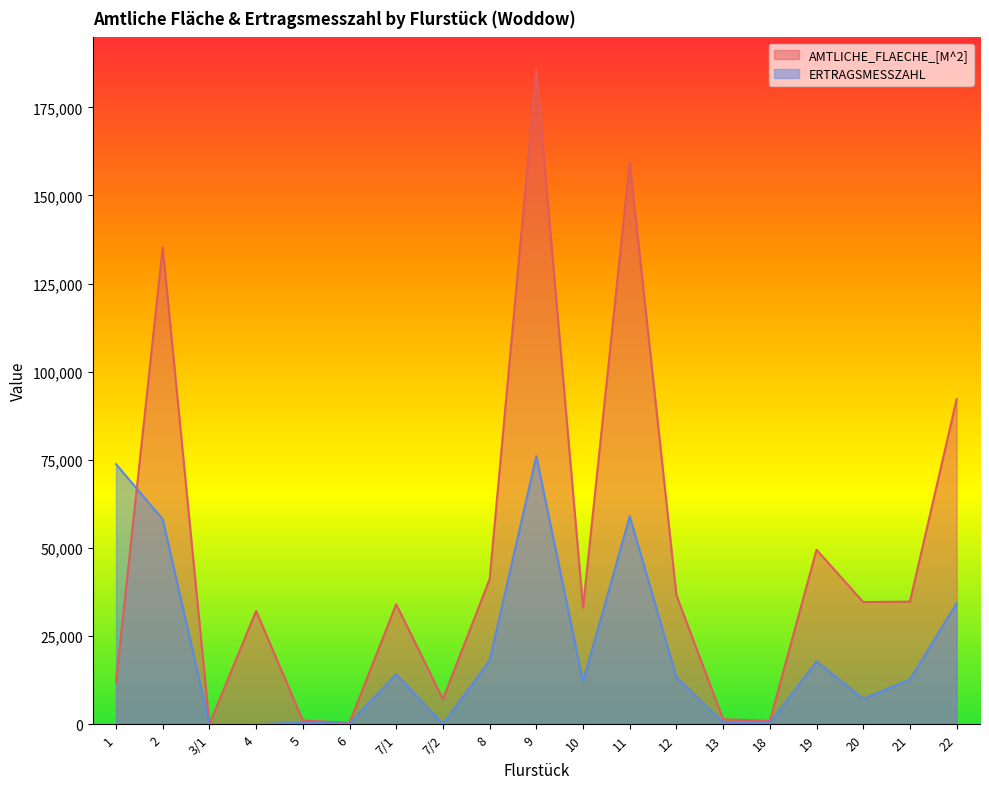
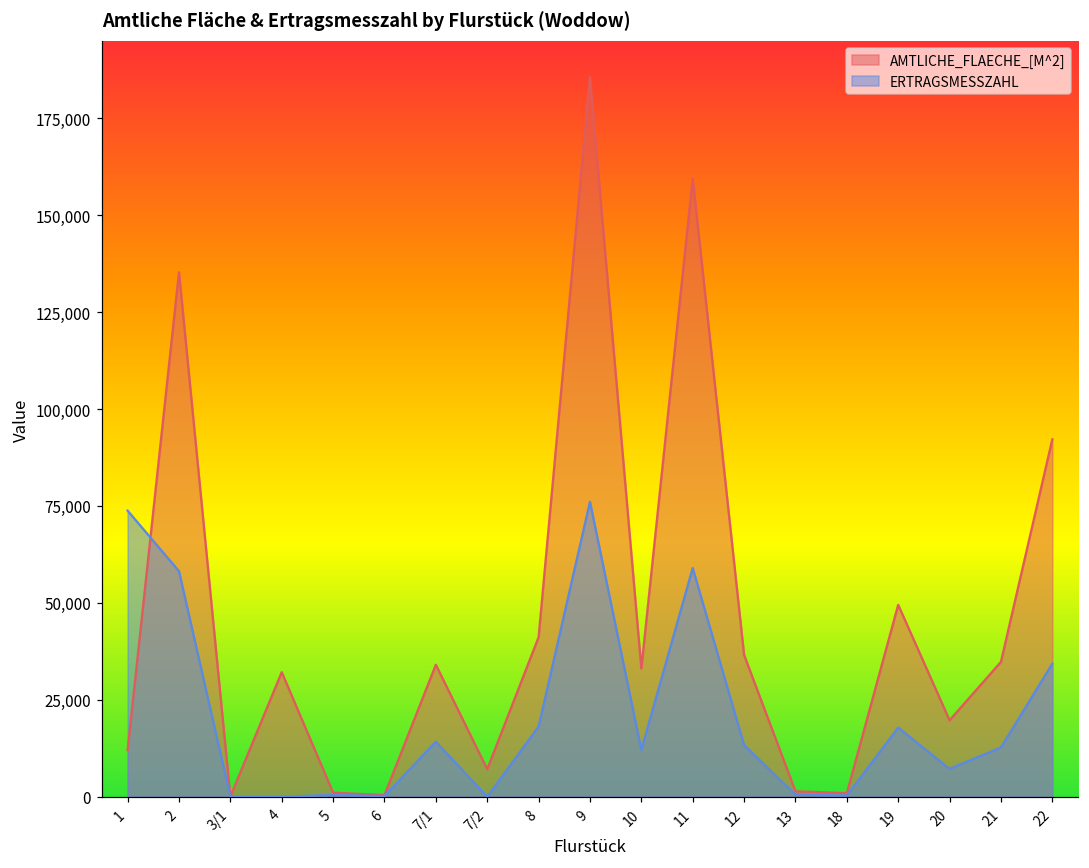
AMTLICHE_FLAECHE_[M^2], 20: 35,000 -> 20,000
